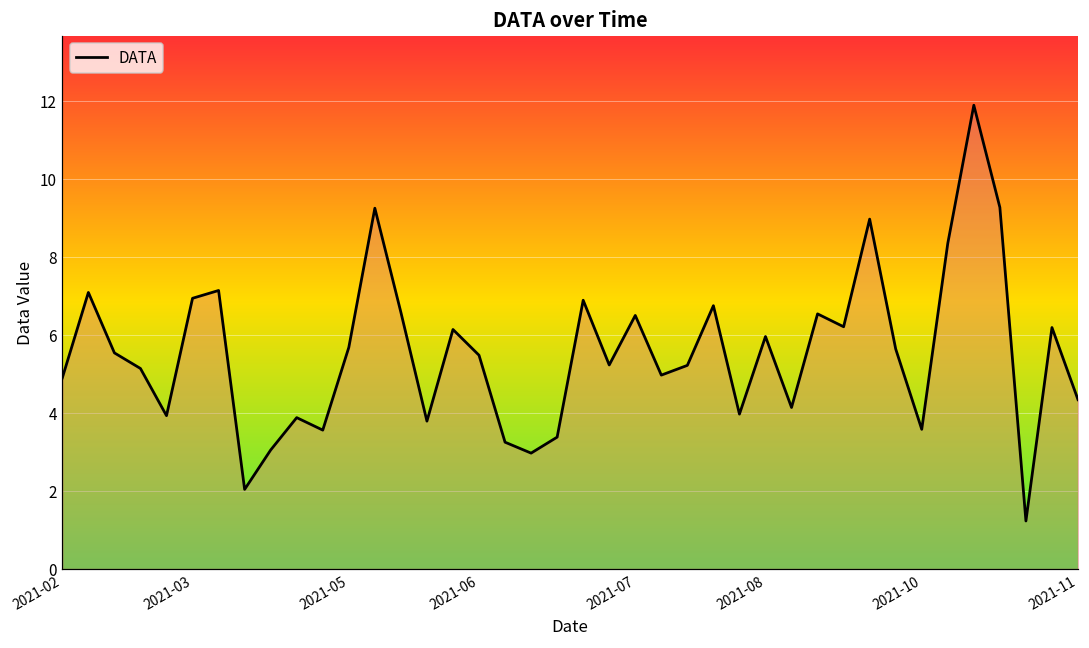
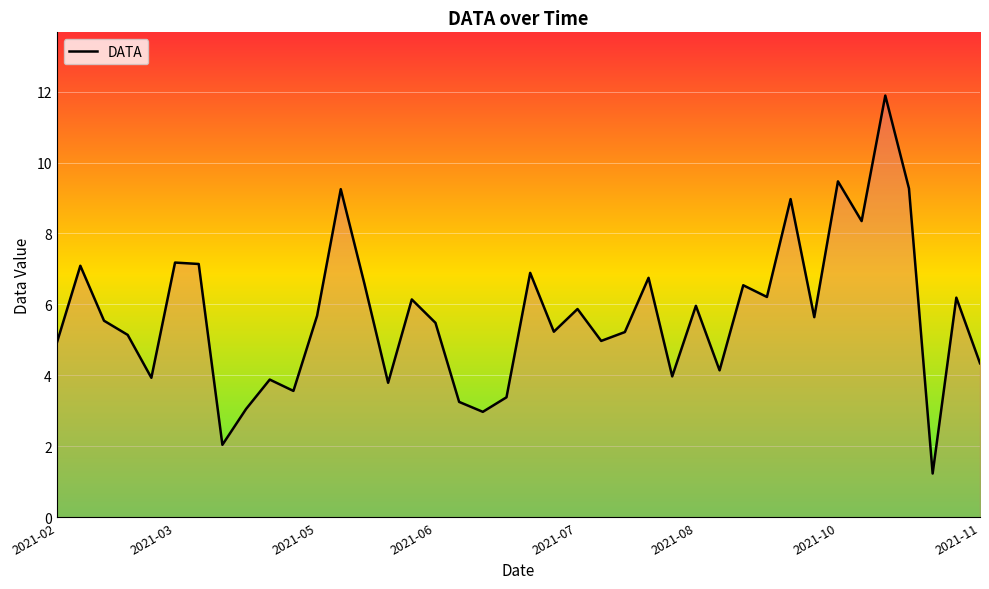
2021-03: 6.9 -> 7.2
2021-07: 6.5 -> 5.9
2021-10: 3.6 -> 9.5
